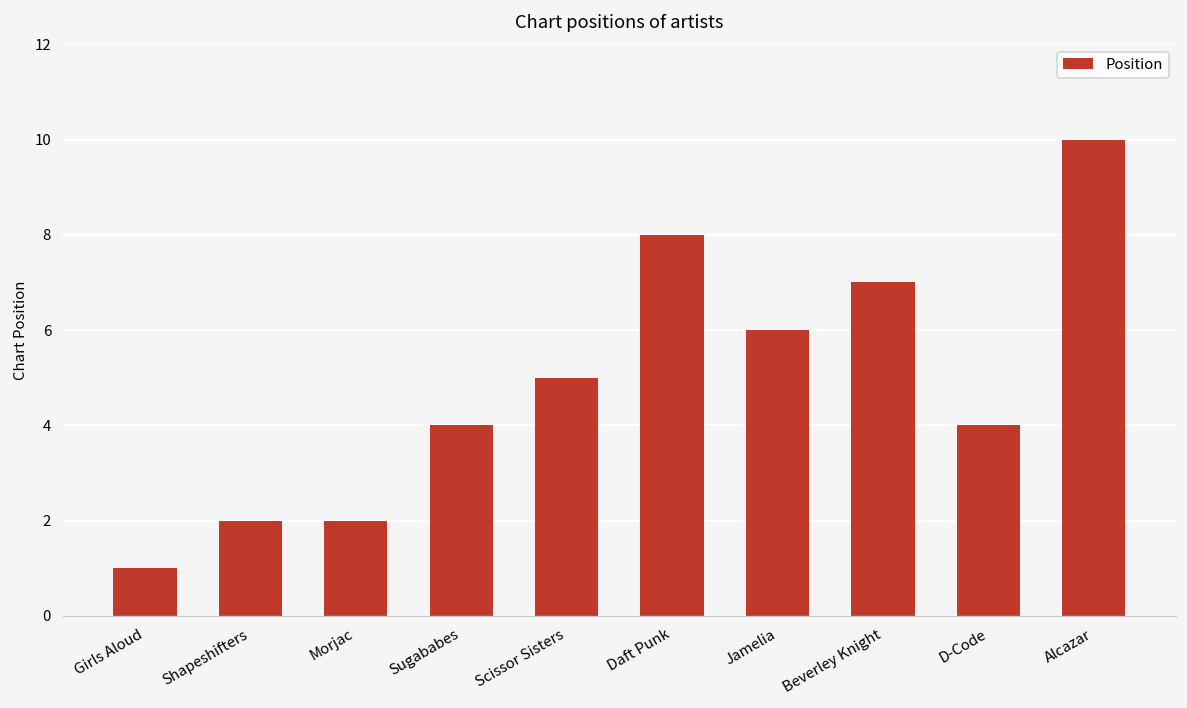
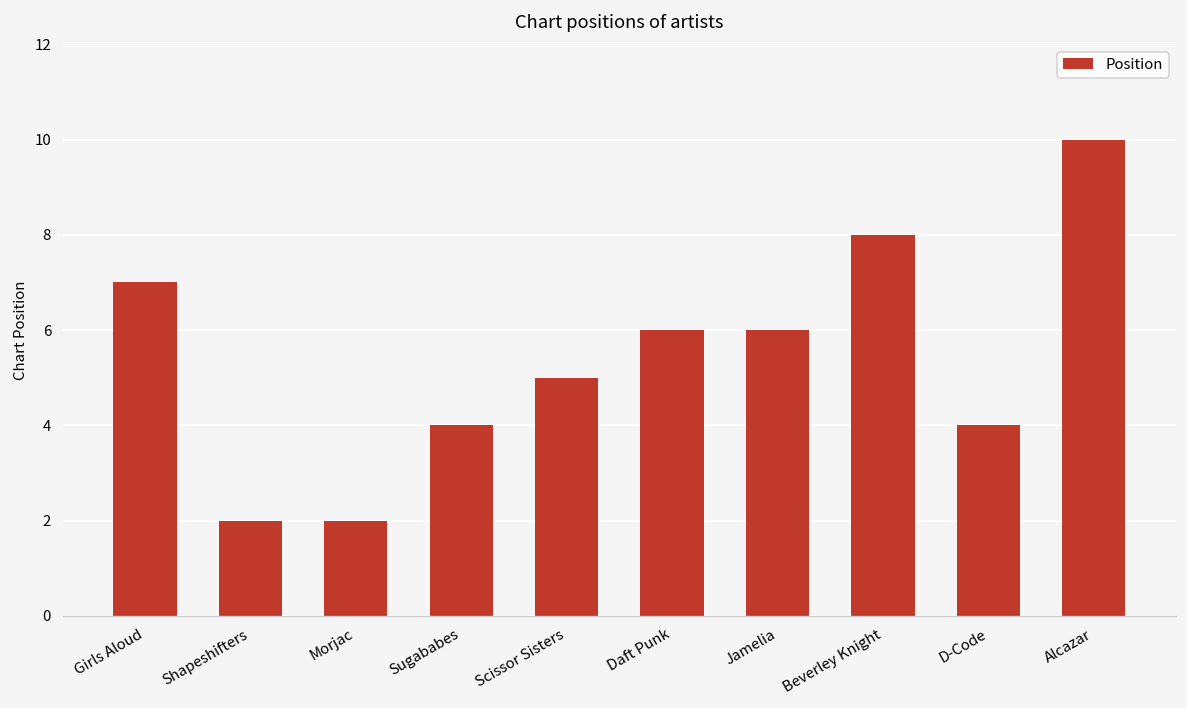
Girls Aloud: 1 -> 7
Daft Punk: 8 -> 6
Beverley Knight: 7 -> 8
